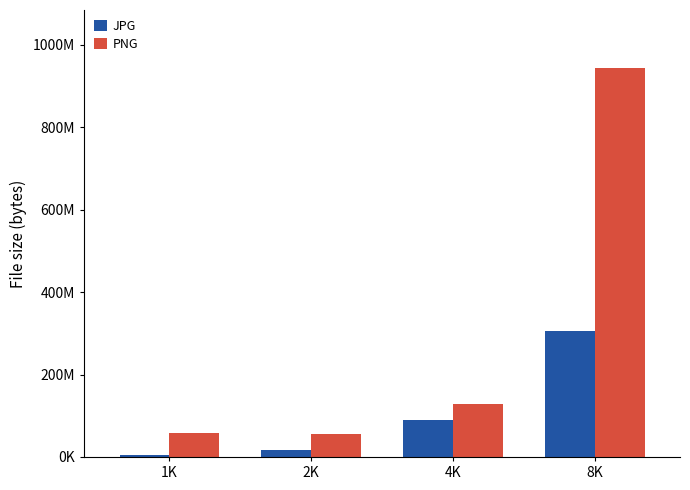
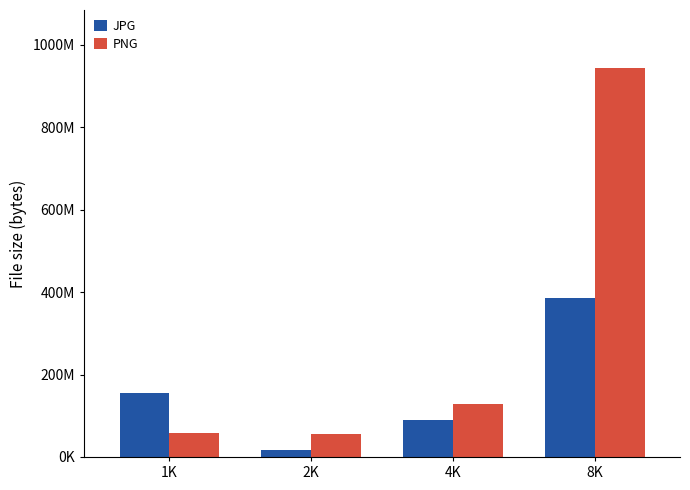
JPG, 1K: 0 -> 150000000
JPG, 8K: 310000000 -> 390000000
